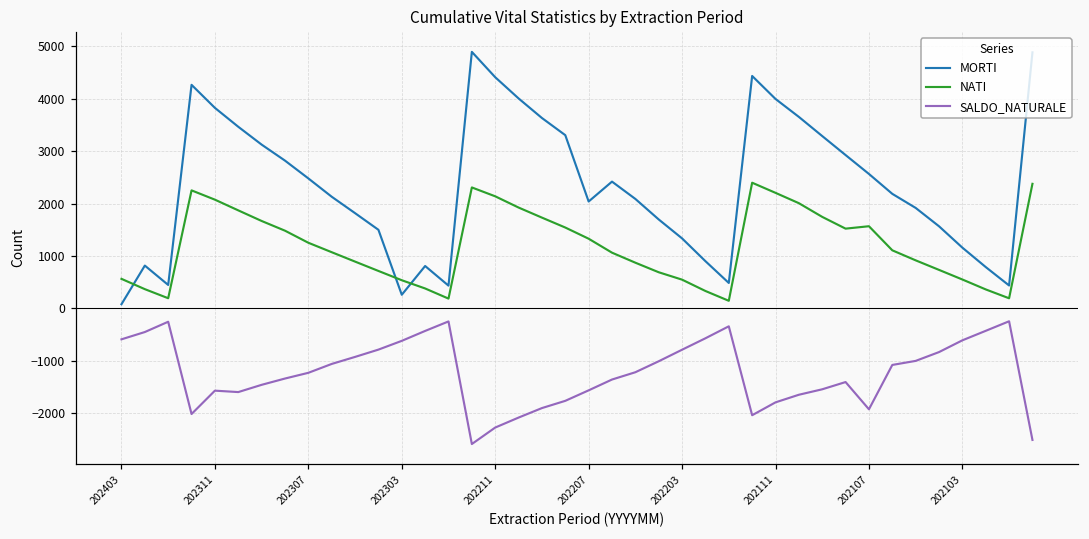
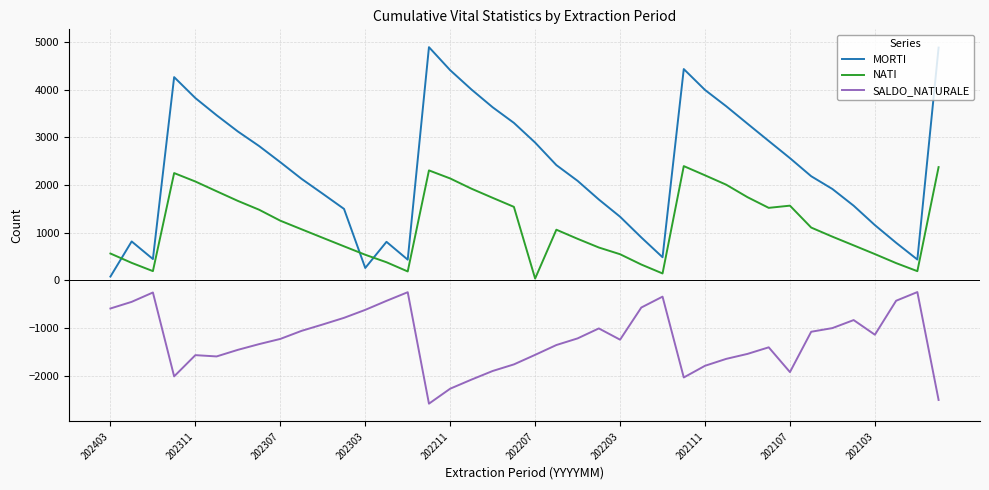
MORTI, 202207: 2000 -> 2900
NATI, 202207: 1300 -> 0
SALDO_NATURALE, 202203: -800 -> -1200
SALDO_NATURALE, 202103: -600 -> -1100
